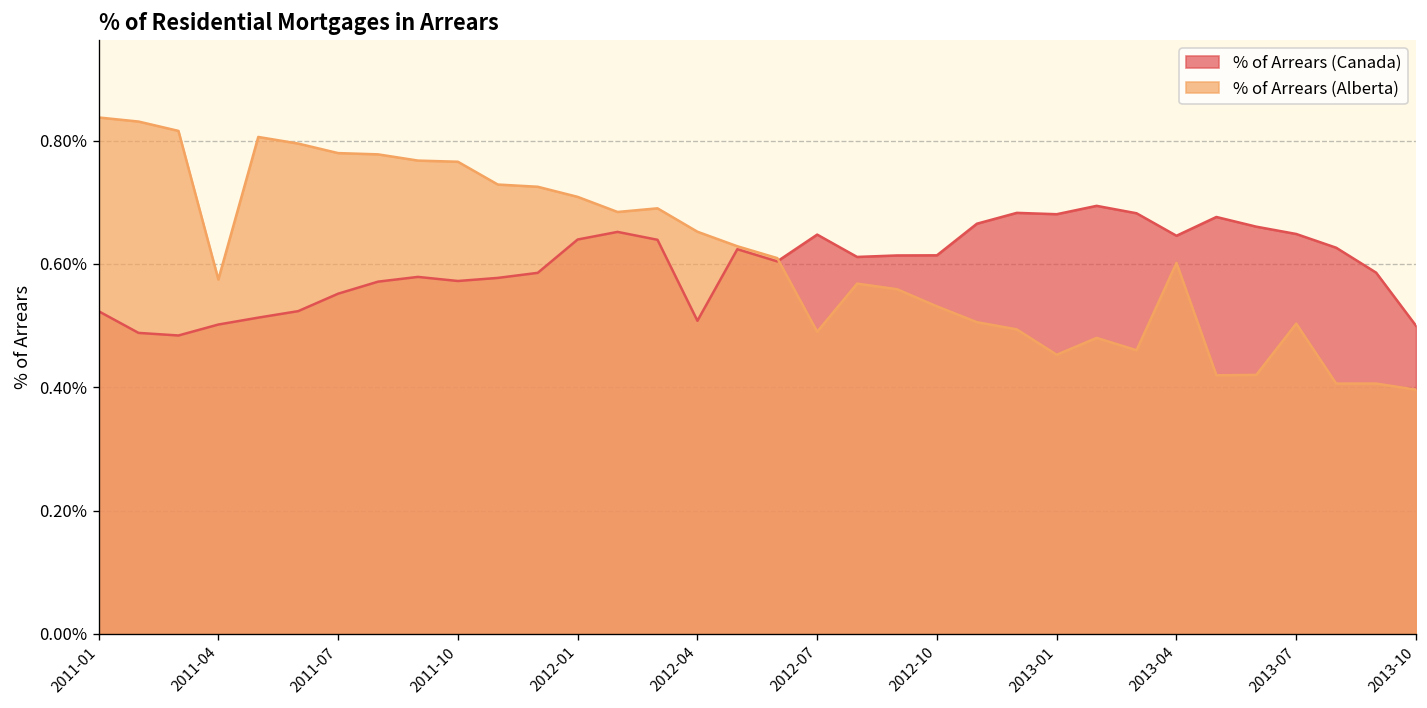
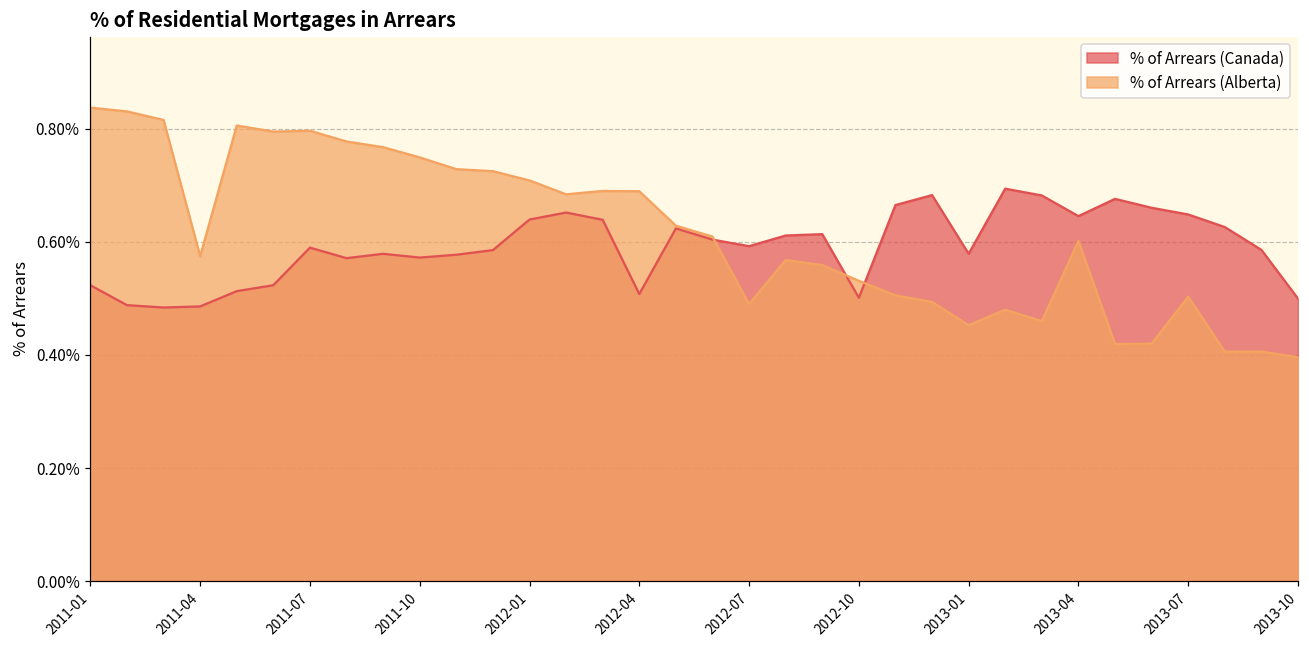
% of Arrears (Canada), 2011-04: 0.50% -> 0.49%
% of Arrears (Canada), 2011-07: 0.55% -> 0.59%
% of Arrears (Alberta), 2011-07: 0.78% -> 0.80%
% of Arrears (Alberta), 2011-10: 0.77% -> 0.75%
% of Arrears (Alberta), 2012-04: 0.65% -> 0.69%
% of Arrears (Canada), 2012-07: 0.65% -> 0.59%
% of Arrears (Canada), 2012-10: 0.61% -> 0.50%
% of Arrears (Canada), 2013-01: 0.68% -> 0.58%
